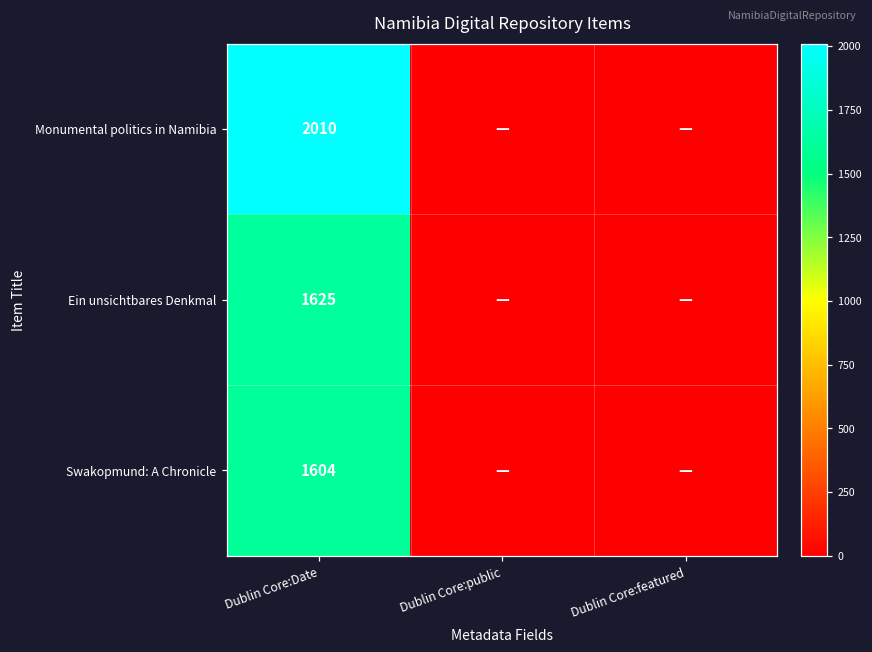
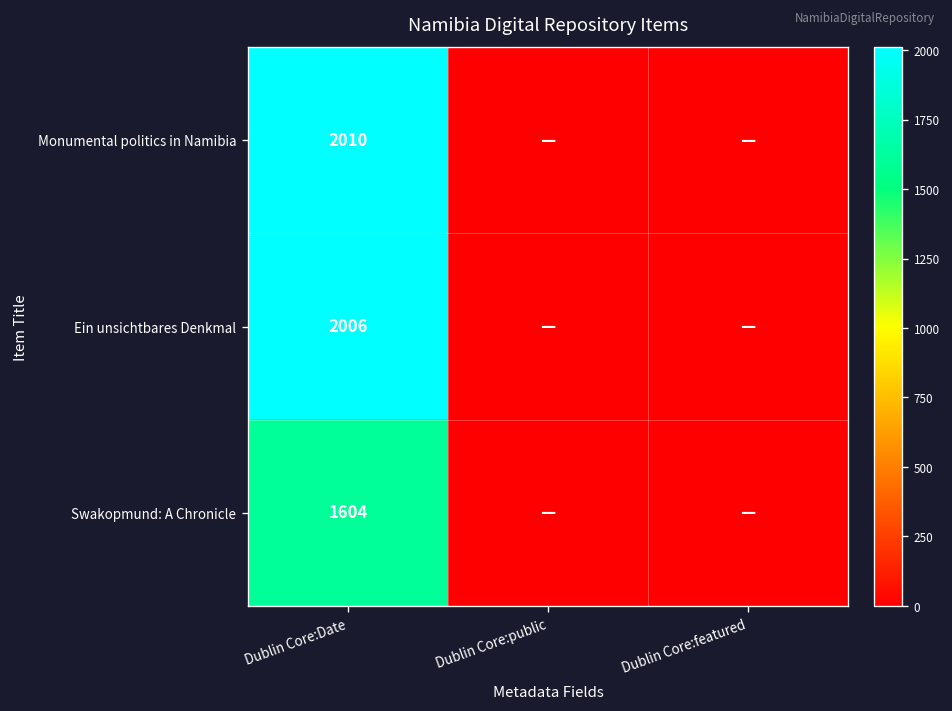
Ein unsichtbares Denkmal, Dublin Core:Date: 1625 -> 2006
